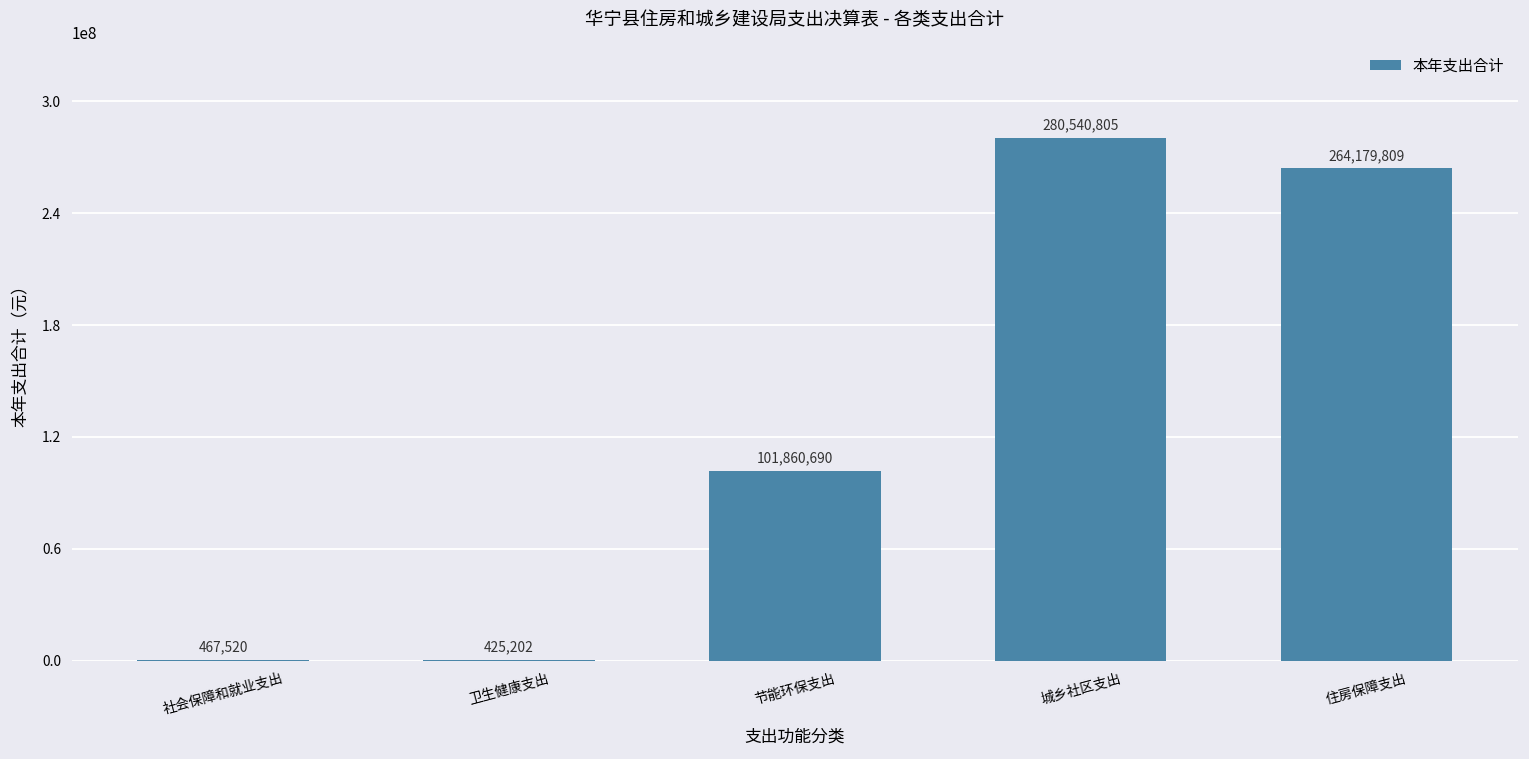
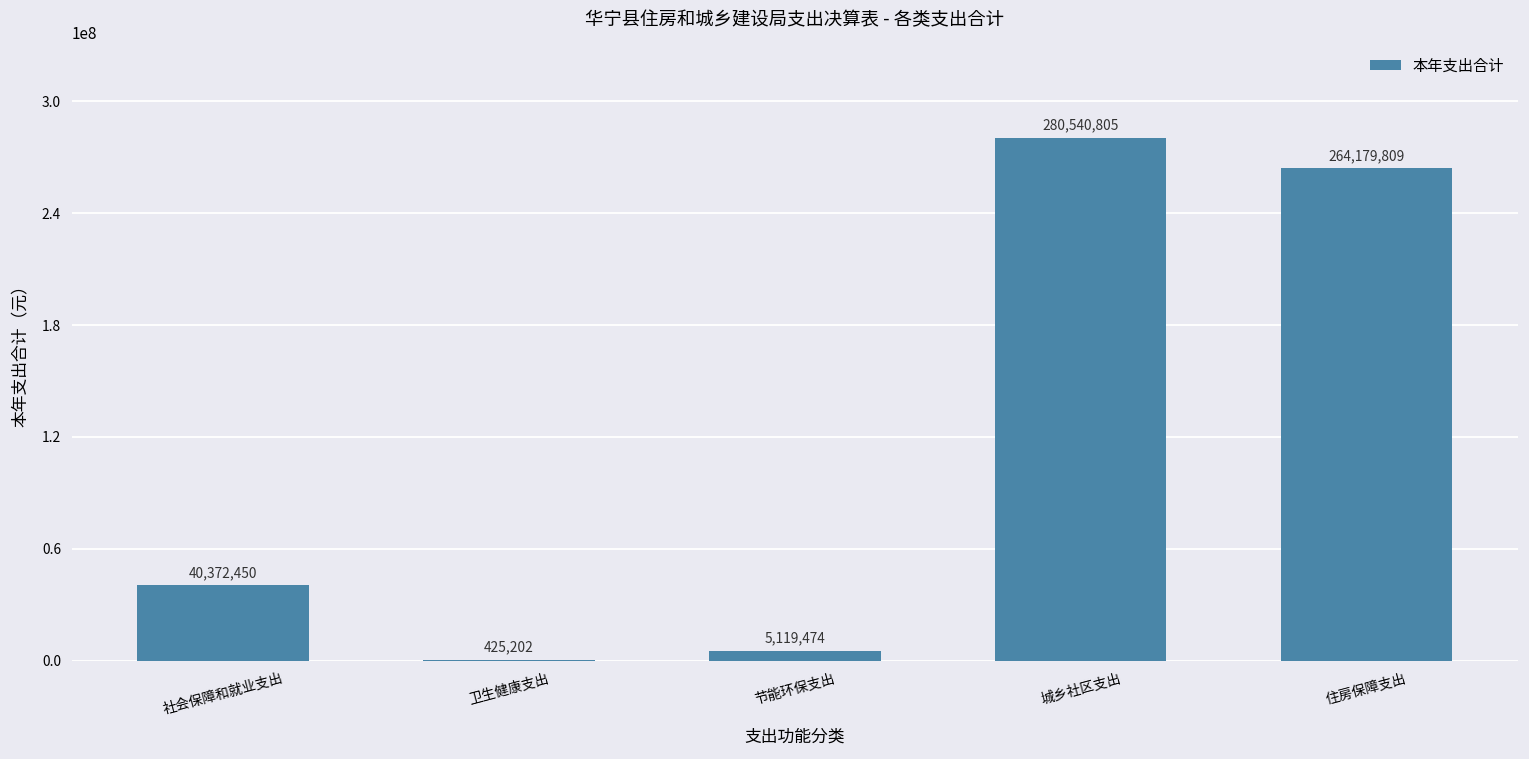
社会保障和就业支出: 467,520 -> 40,372,450
节能环保支出: 101,860,690 -> 5,119,474
